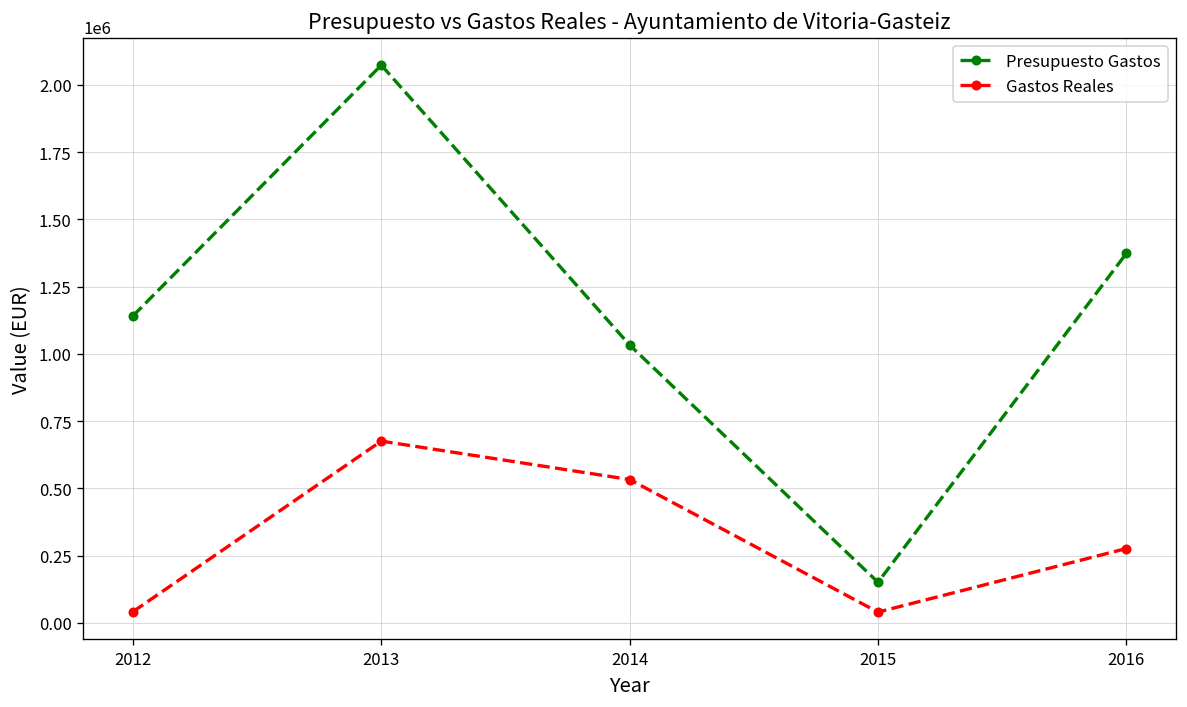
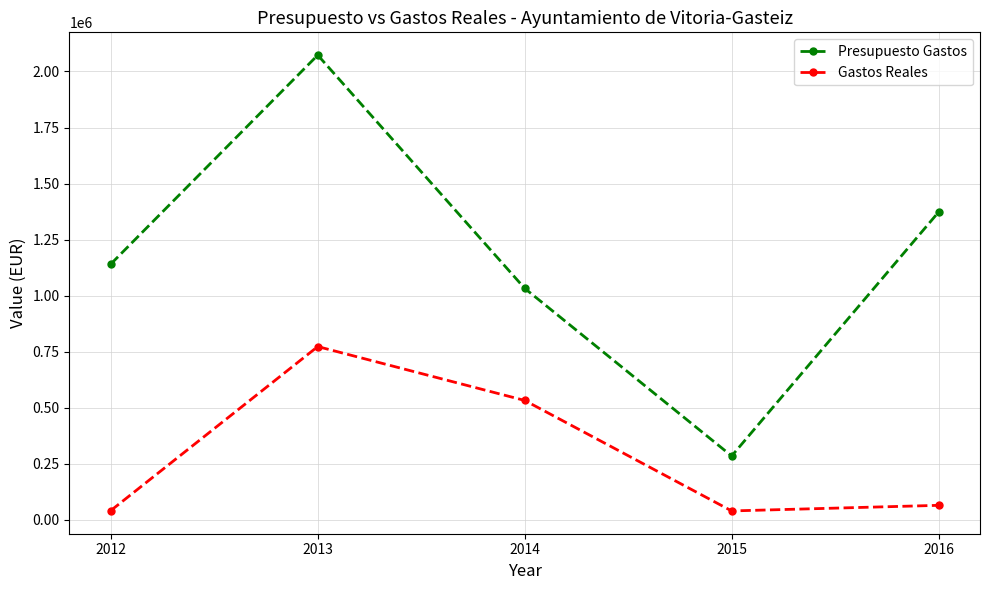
Gastos Reales, 2013: 680000 -> 770000
Presupuesto Gastos, 2015: 150000 -> 280000
Gastos Reales, 2016: 280000 -> 60000
